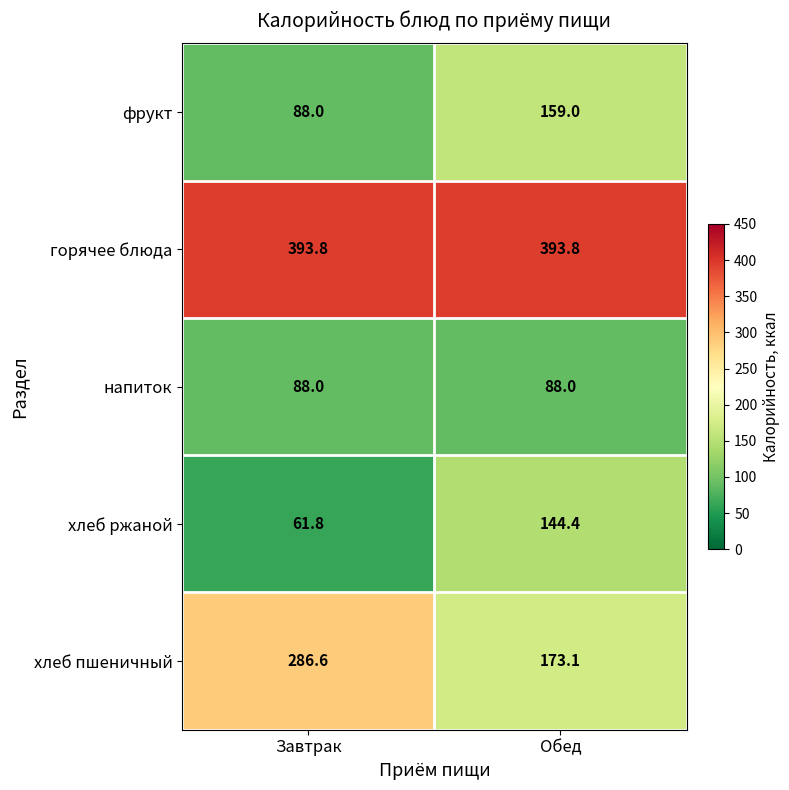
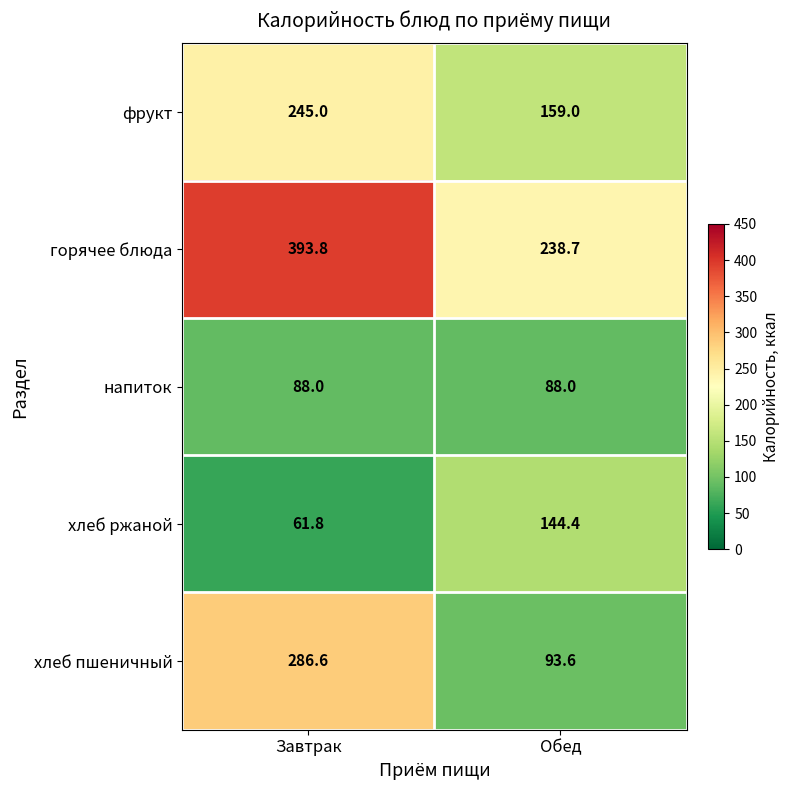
фрукт, Завтрак: 88.0 -> 245.0
горячее блюда, Обед: 393.8 -> 238.7
хлеб пшеничный, Обед: 173.1 -> 93.6
